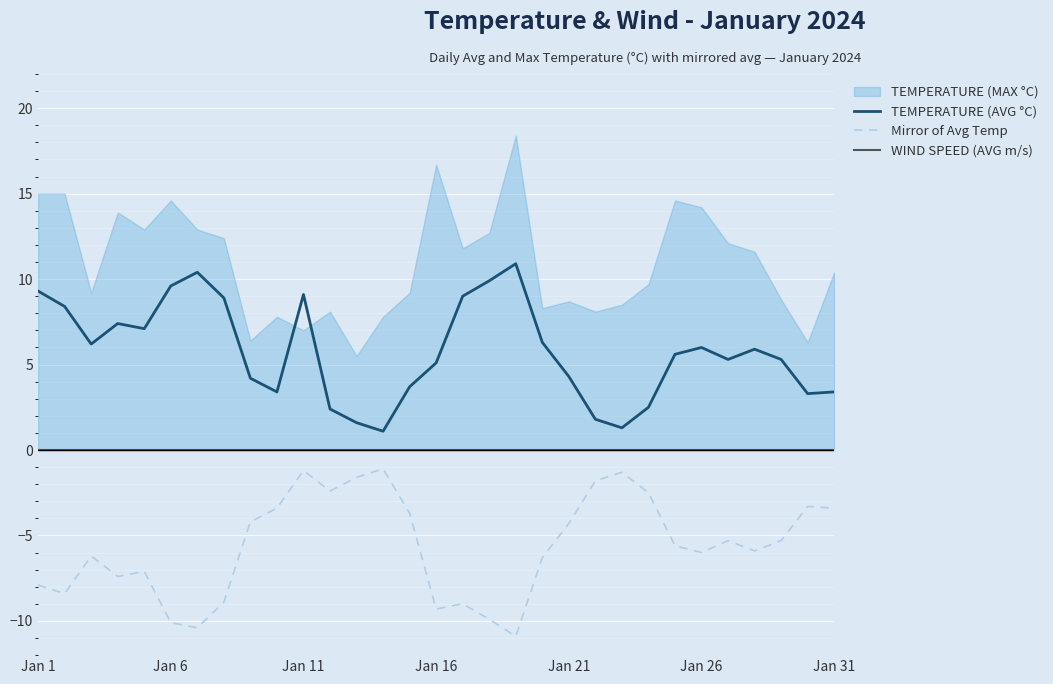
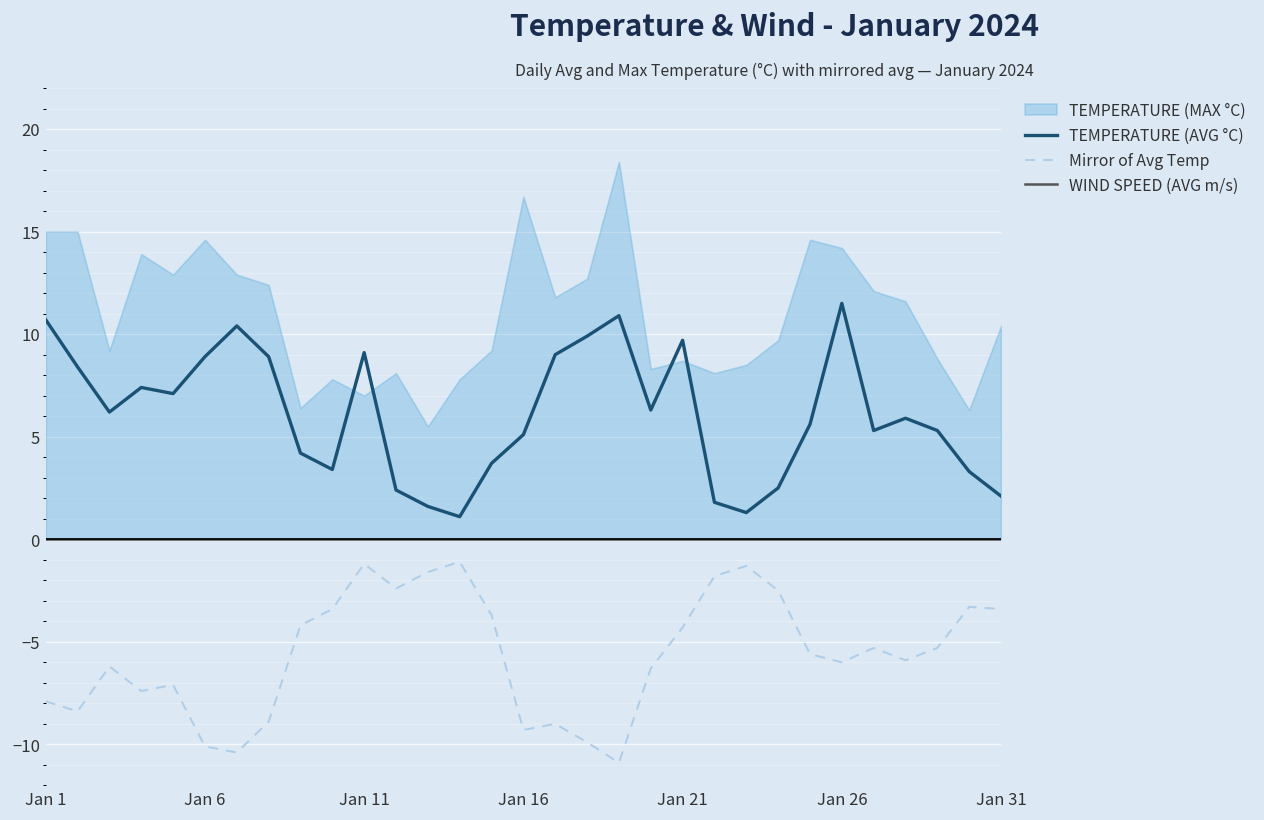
TEMPERATURE (AVG °C), Jan 1: 9.3 -> 10.7
TEMPERATURE (AVG °C), Jan 6: 9.6 -> 8.9
TEMPERATURE (AVG °C), Jan 21: 4.3 -> 9.7
TEMPERATURE (AVG °C), Jan 26: 6.0 -> 11.5
TEMPERATURE (AVG °C), Jan 31: 3.4 -> 2.1
